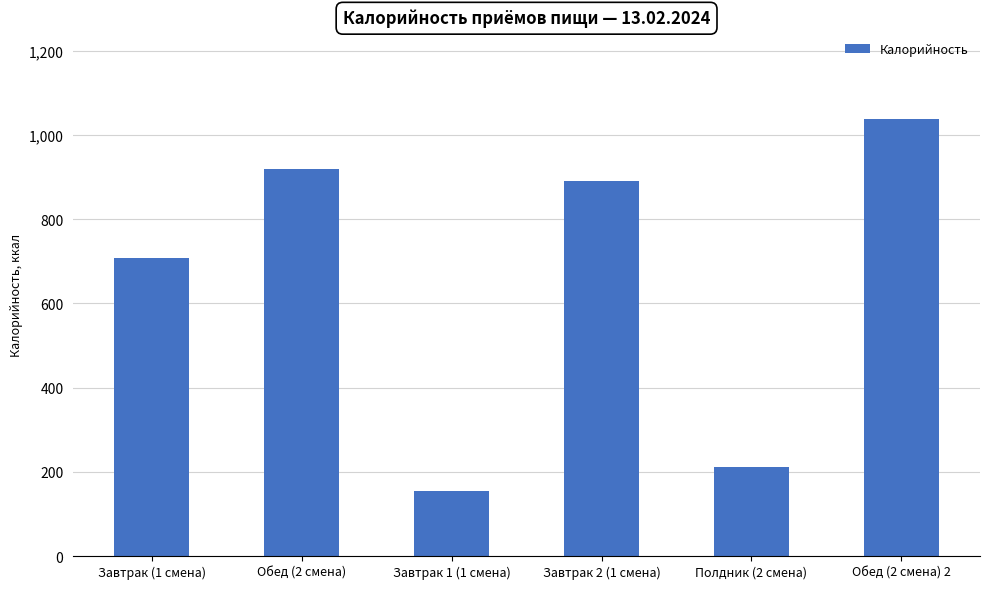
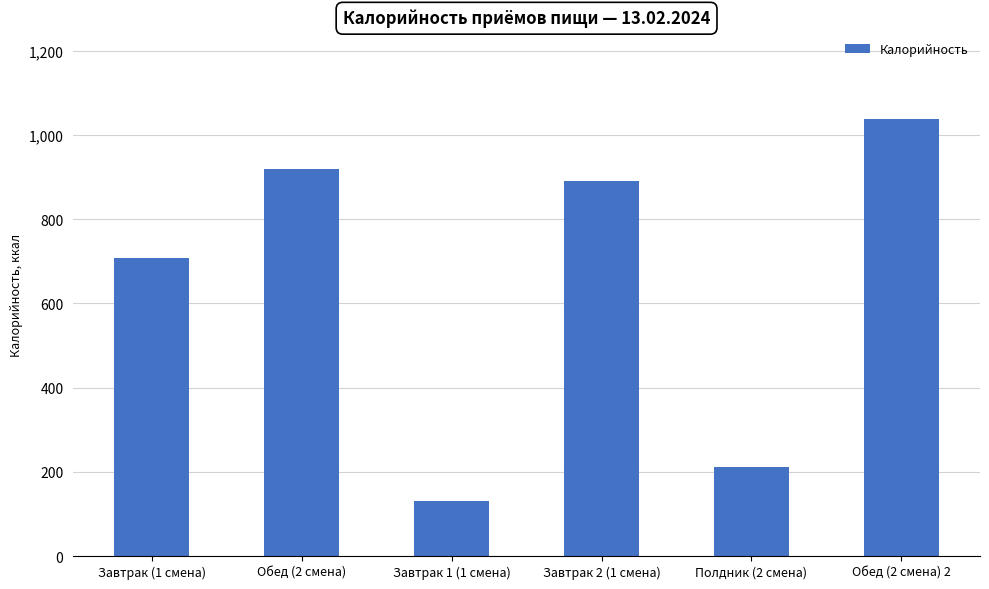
Завтрак 1 (1 смена): 160 -> 130
